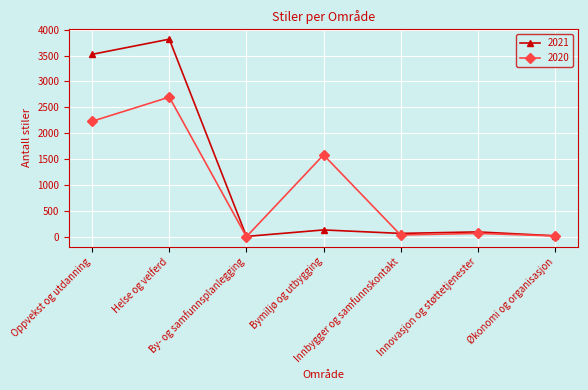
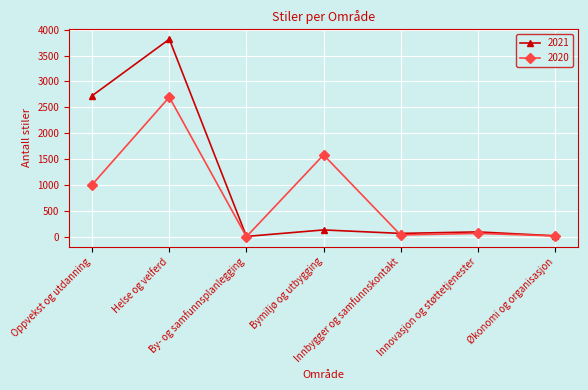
2021, Oppvekst og utdanning: 3500 -> 2700
2020, Oppvekst og utdanning: 2200 -> 1000
